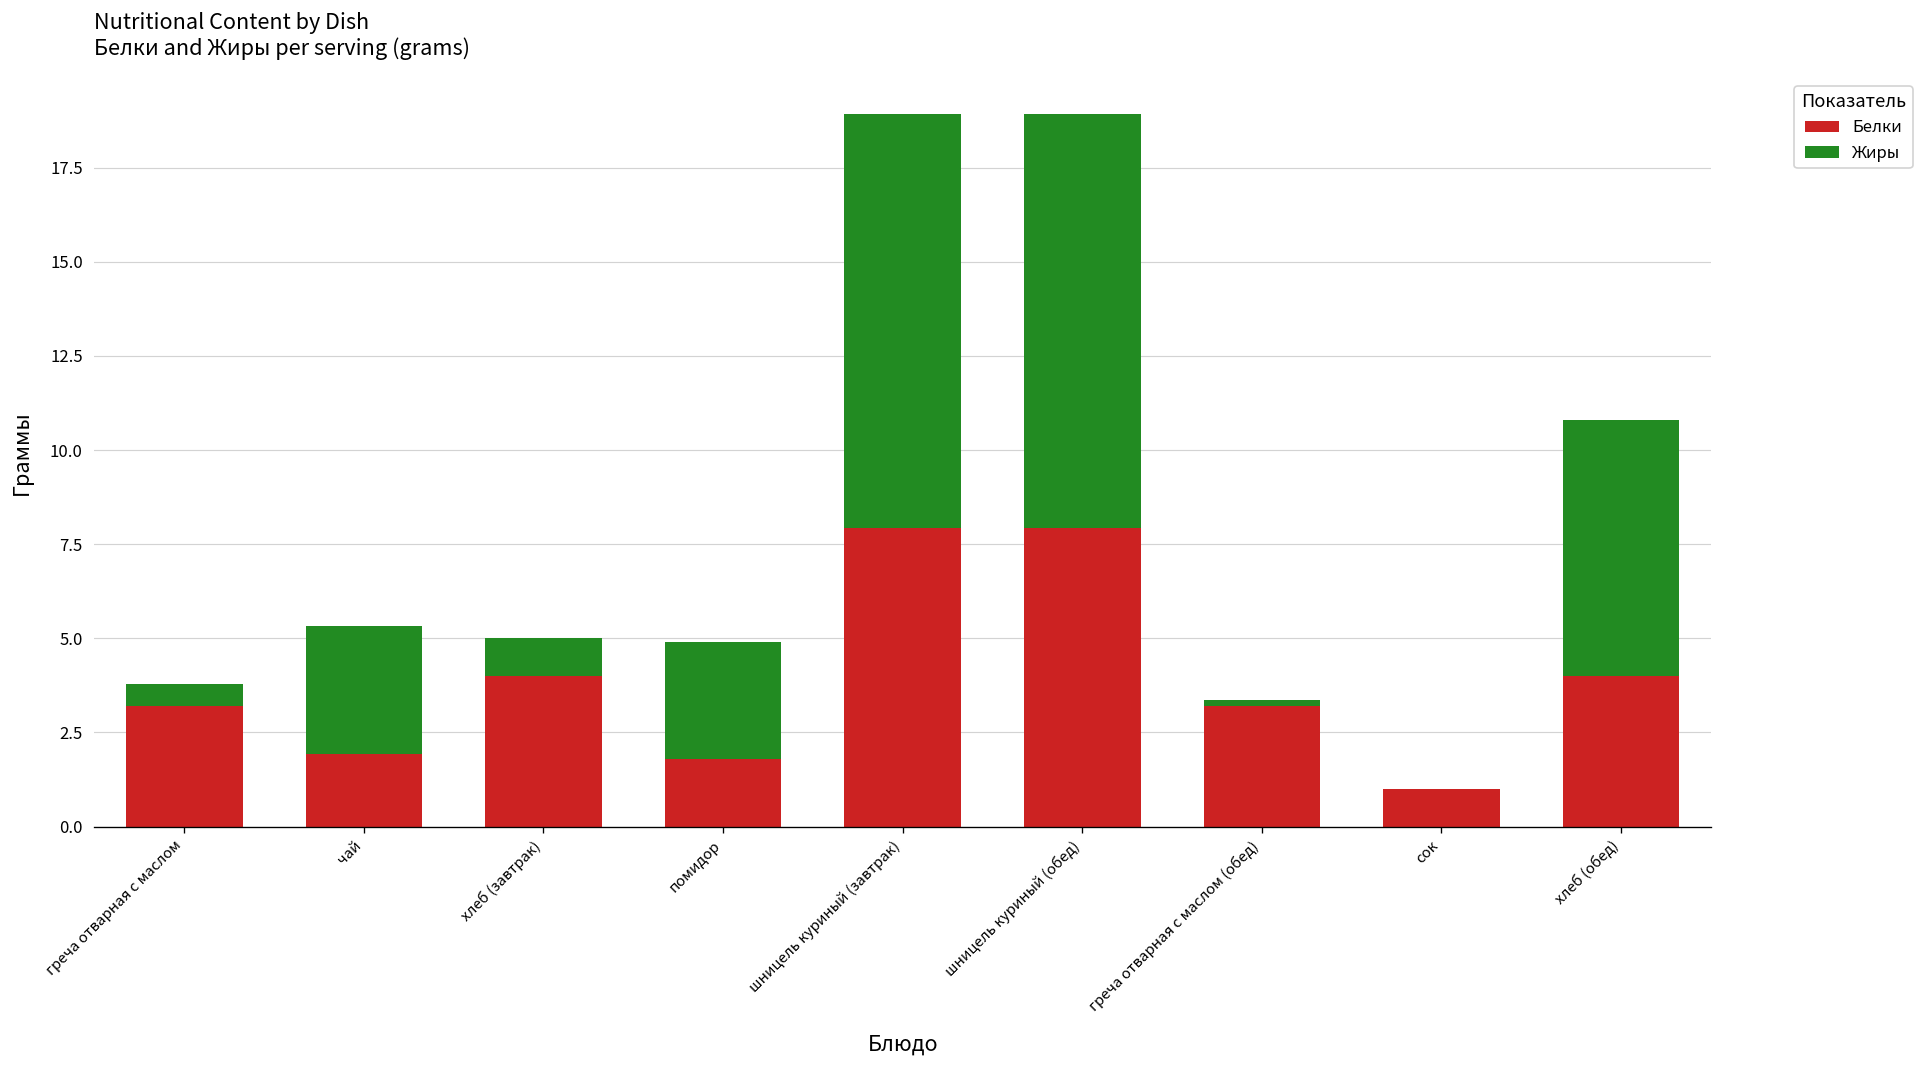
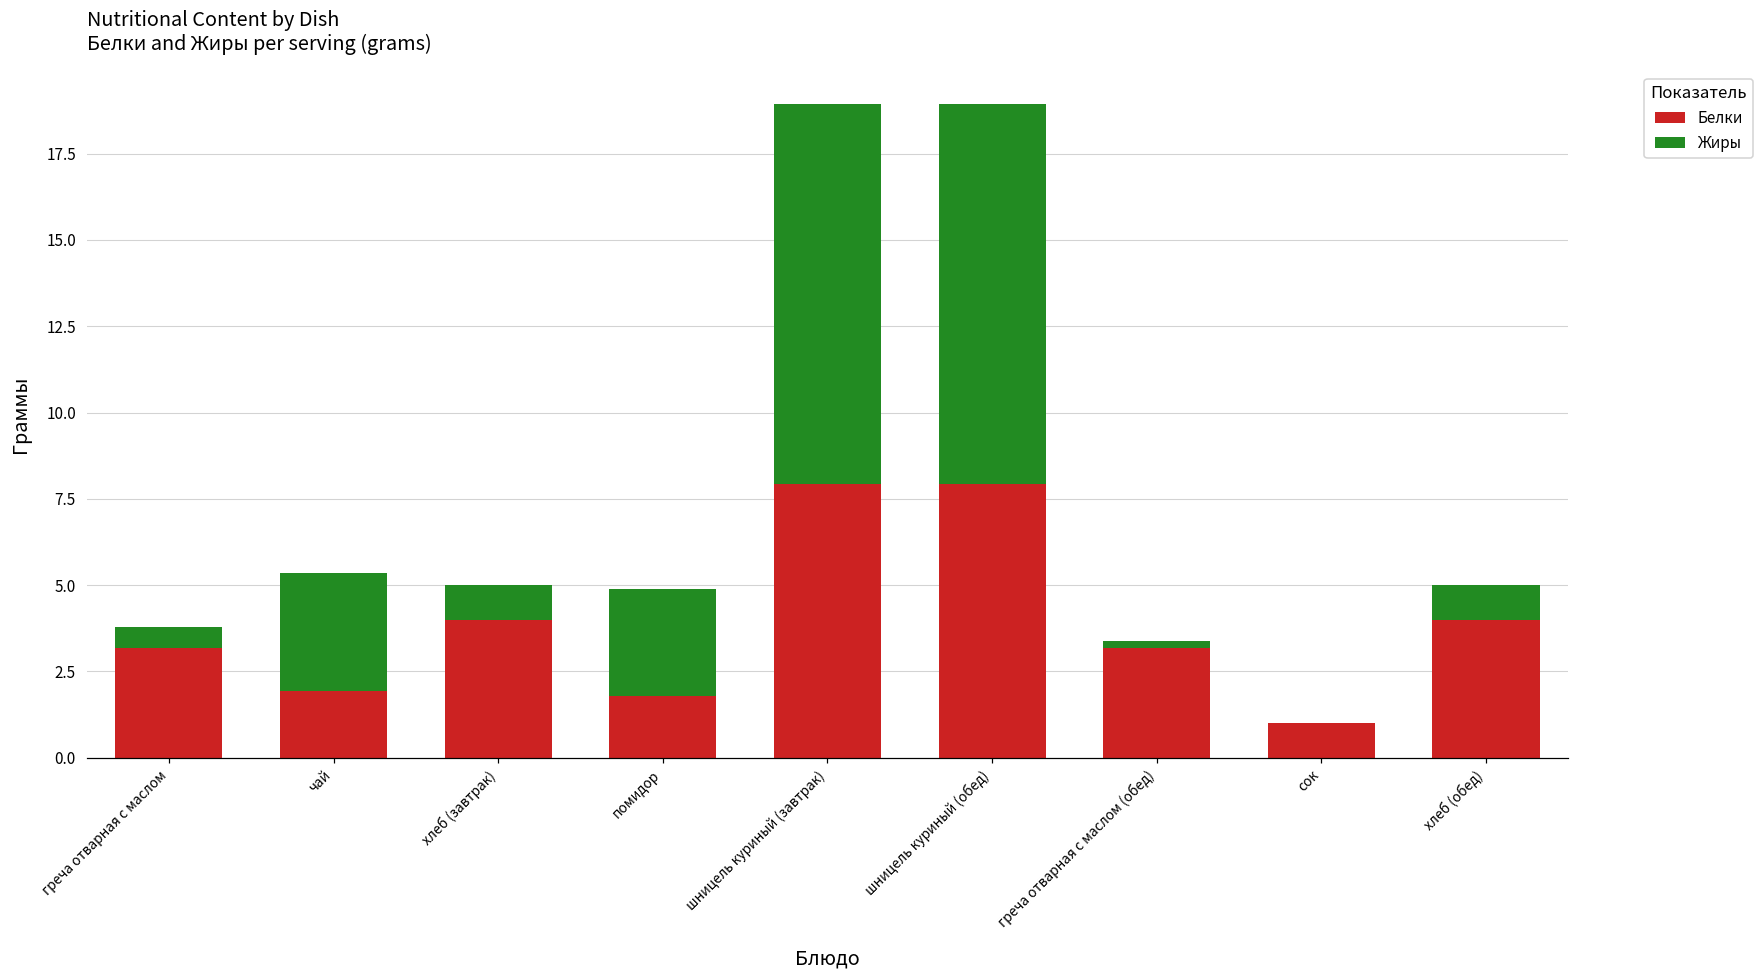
Жиры, хлеб (обед): 6.8 -> 1.0
